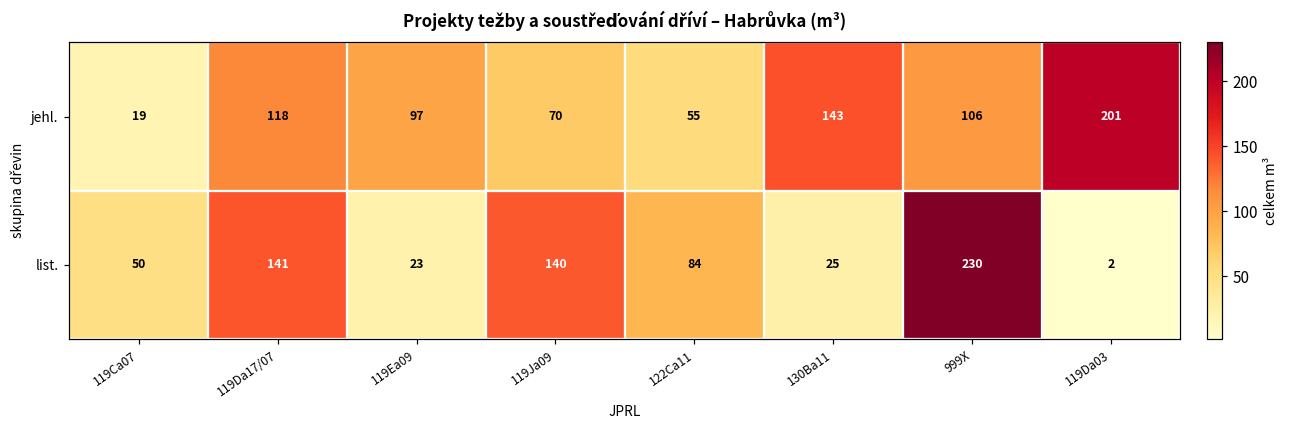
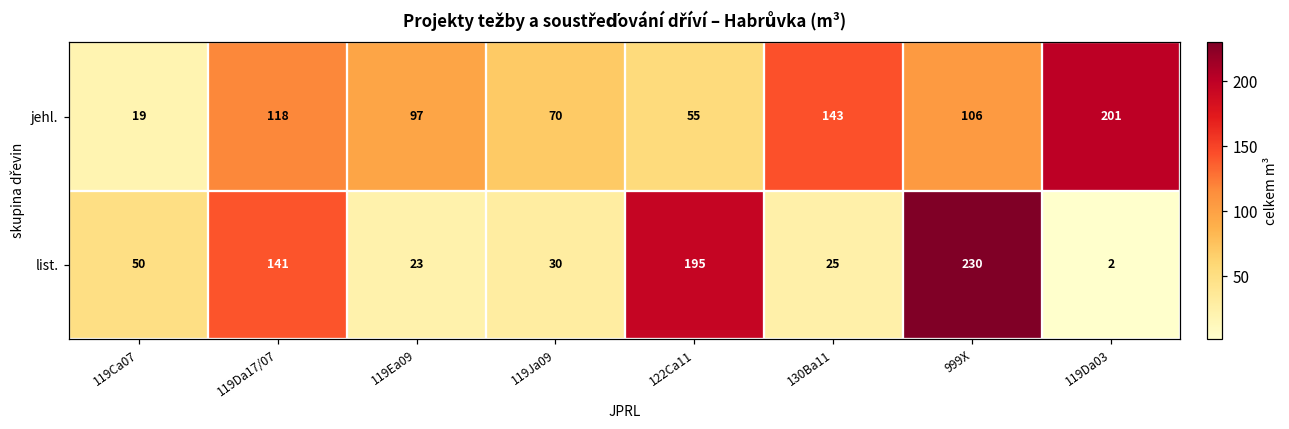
list., 119Ja09: 140 -> 30
list., 122Ca11: 84 -> 195
